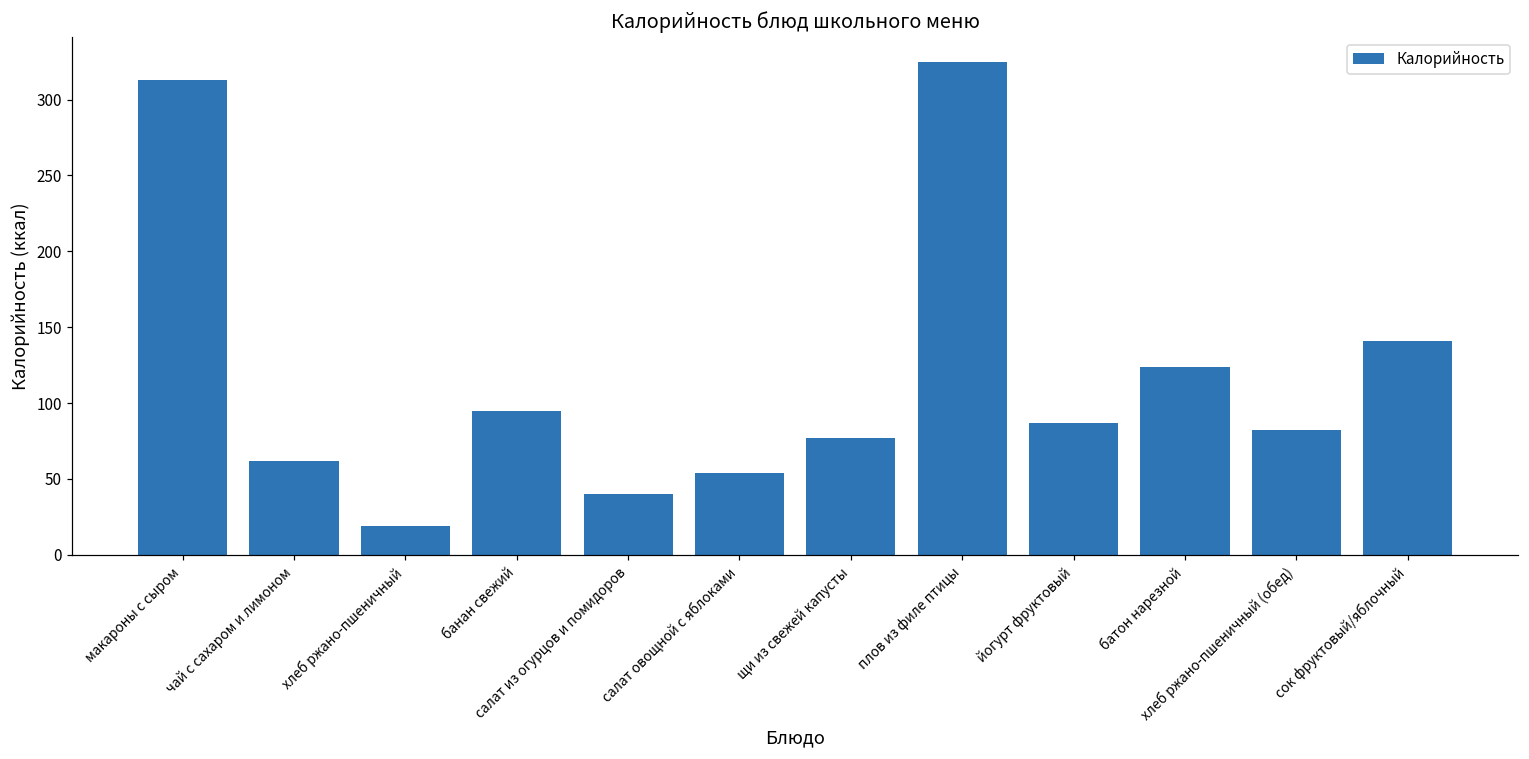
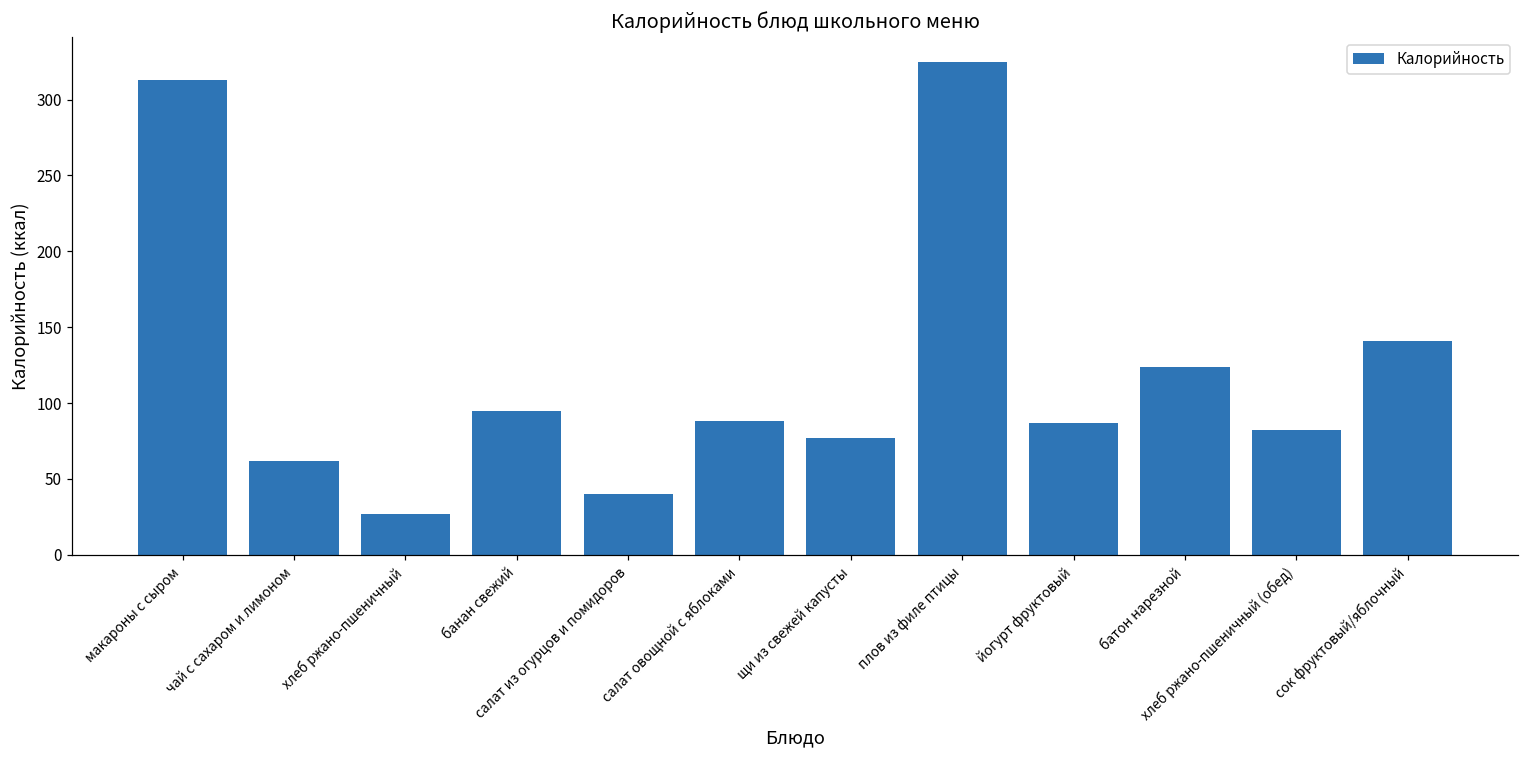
хлеб ржано-пшеничный: 19 -> 27
салат овощной с яблоками: 54 -> 88
